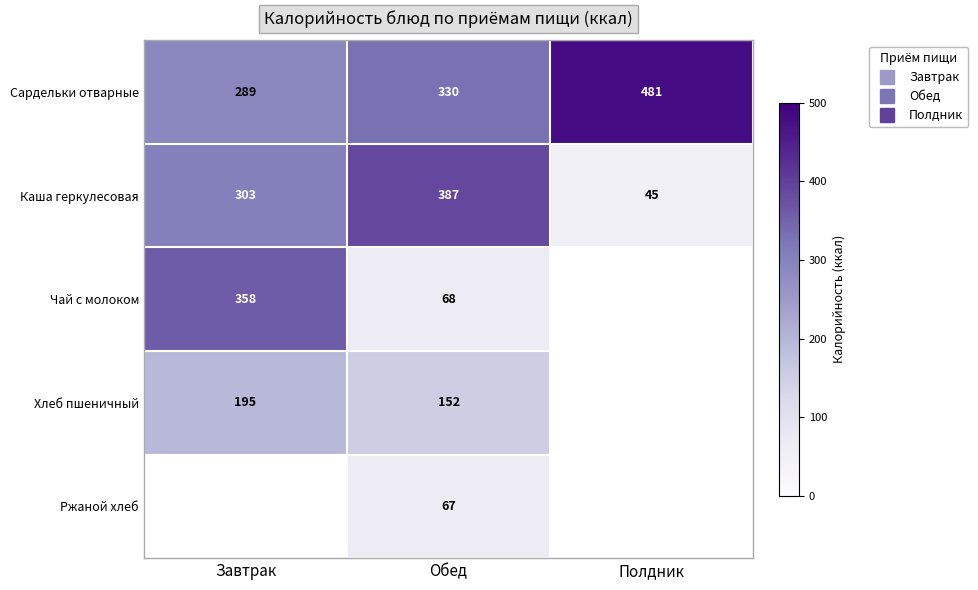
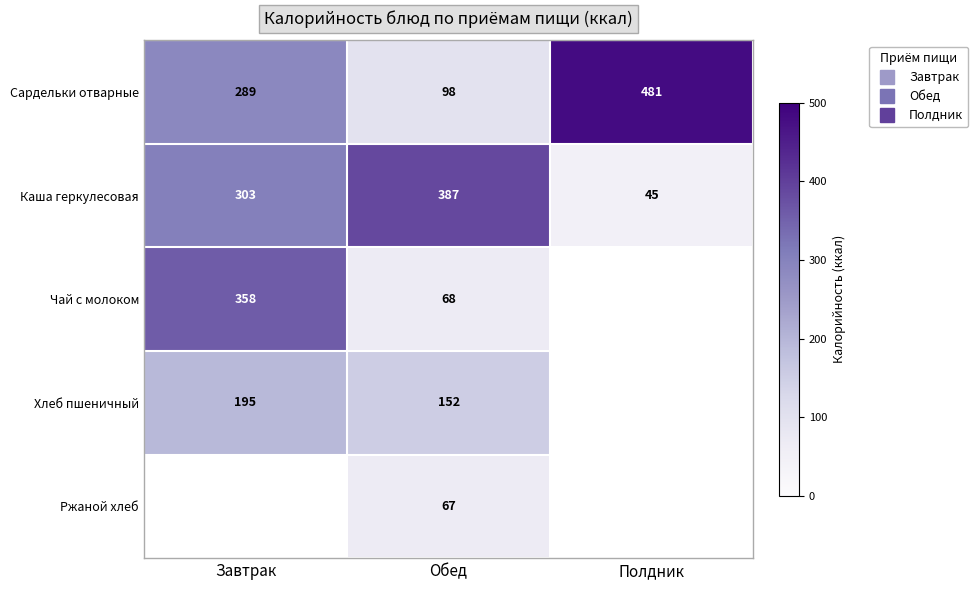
Сардельки отварные, Обед: 330 -> 98
